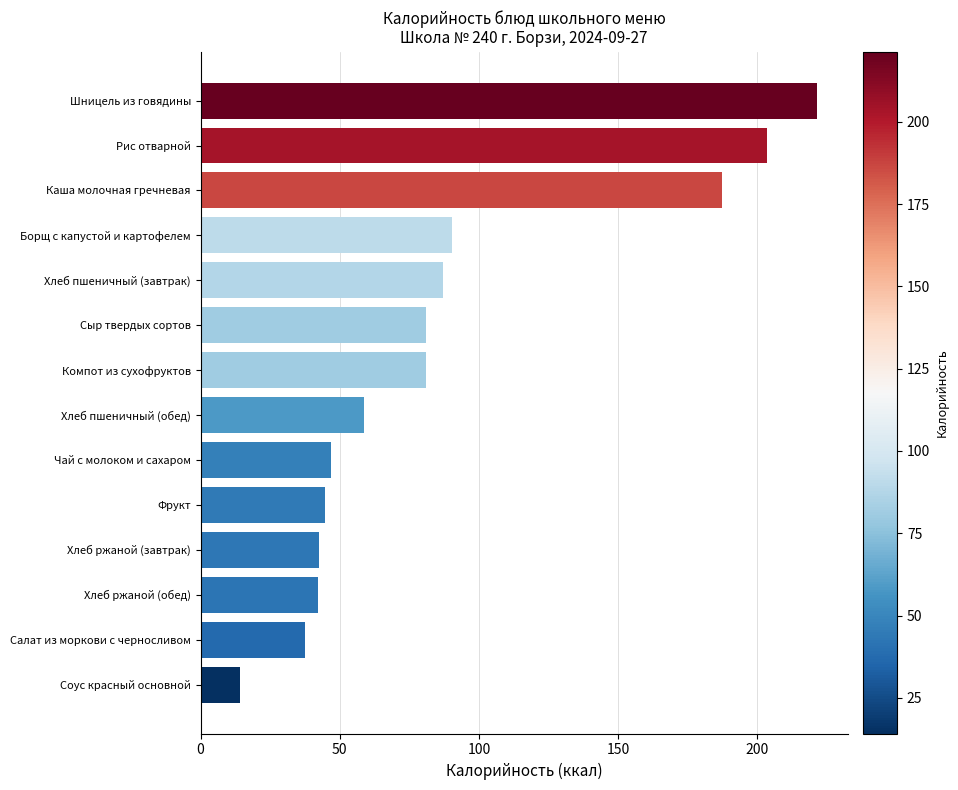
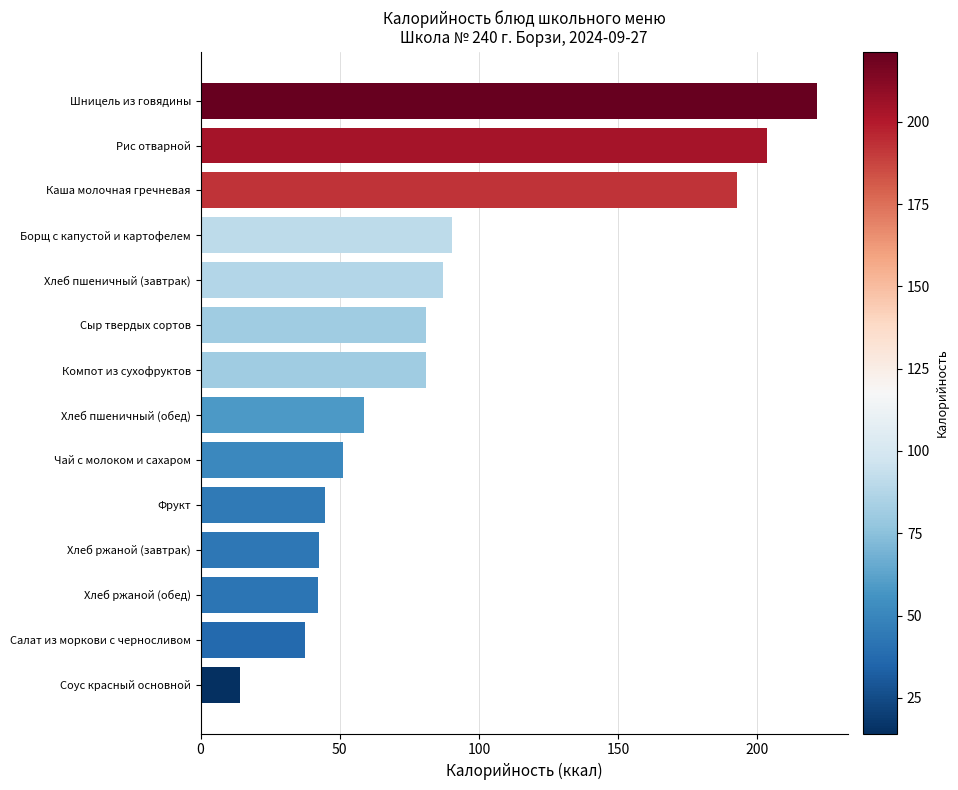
Каша молочная гречневая: 187 -> 193
Чай с молоком и сахаром: 47 -> 51
